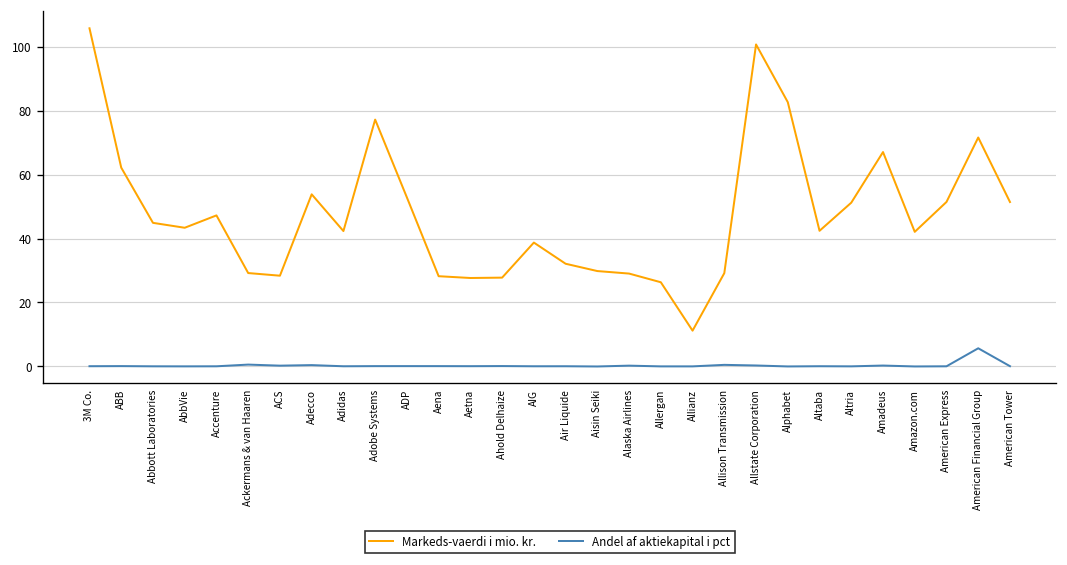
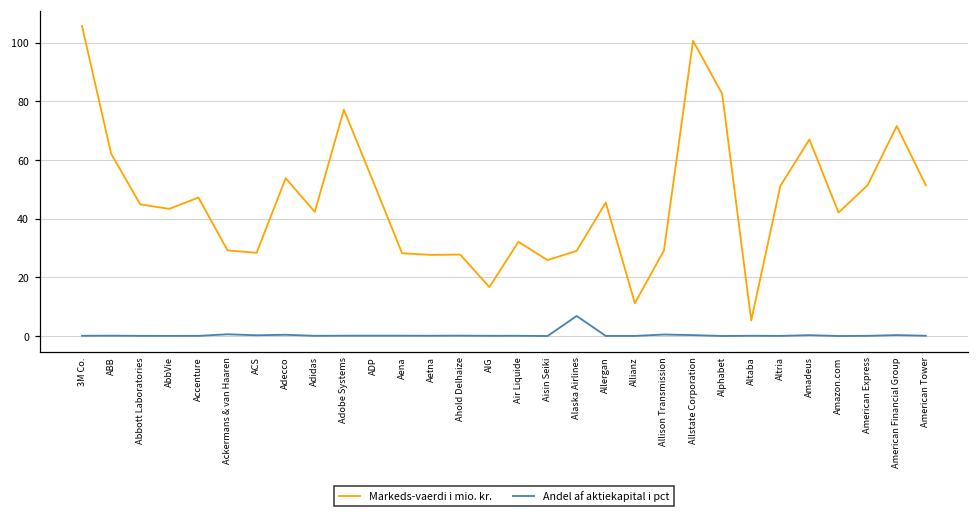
Markeds-vaerdi i mio. kr., AIG: 39 -> 17
Markeds-vaerdi i mio. kr., Aisin Seiki: 30 -> 26
Andel af aktiekapital i pct, Alaska Airlines: 0 -> 7
Markeds-vaerdi i mio. kr., Allergan: 26 -> 46
Markeds-vaerdi i mio. kr., Altaba: 42 -> 5
Andel af aktiekapital i pct, American Financial Group: 6 -> 0
